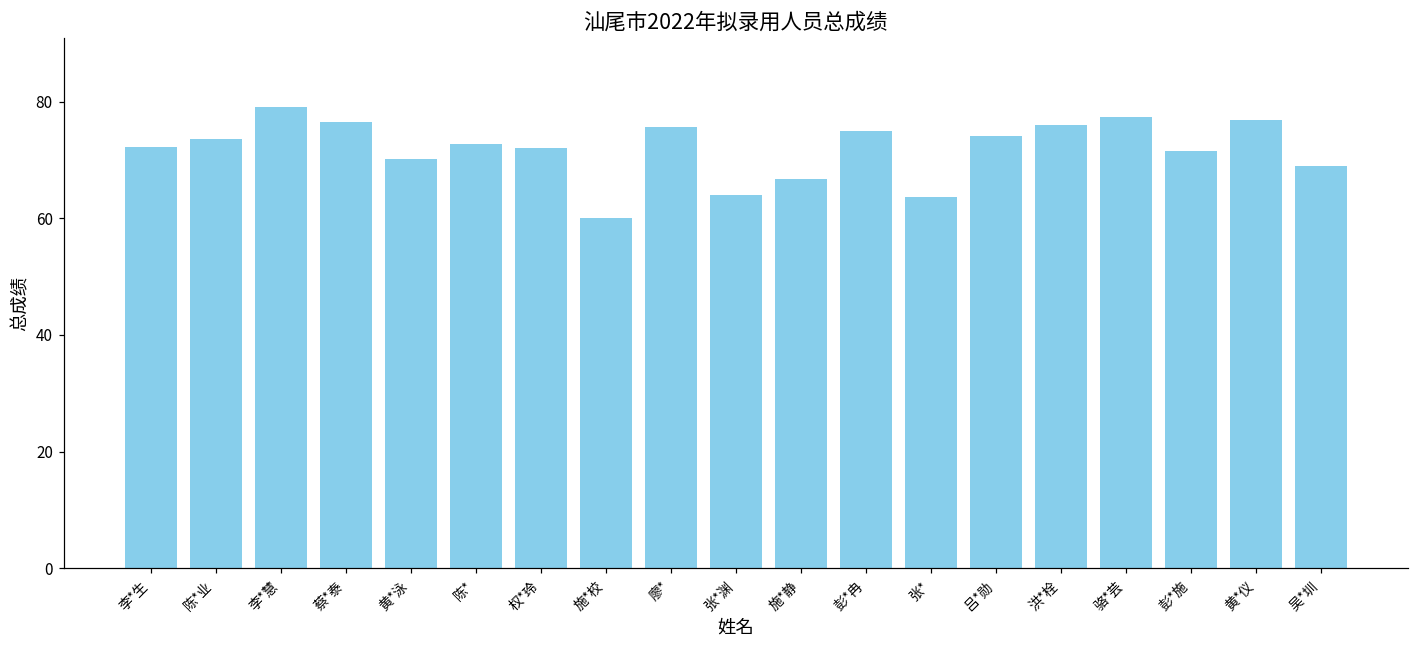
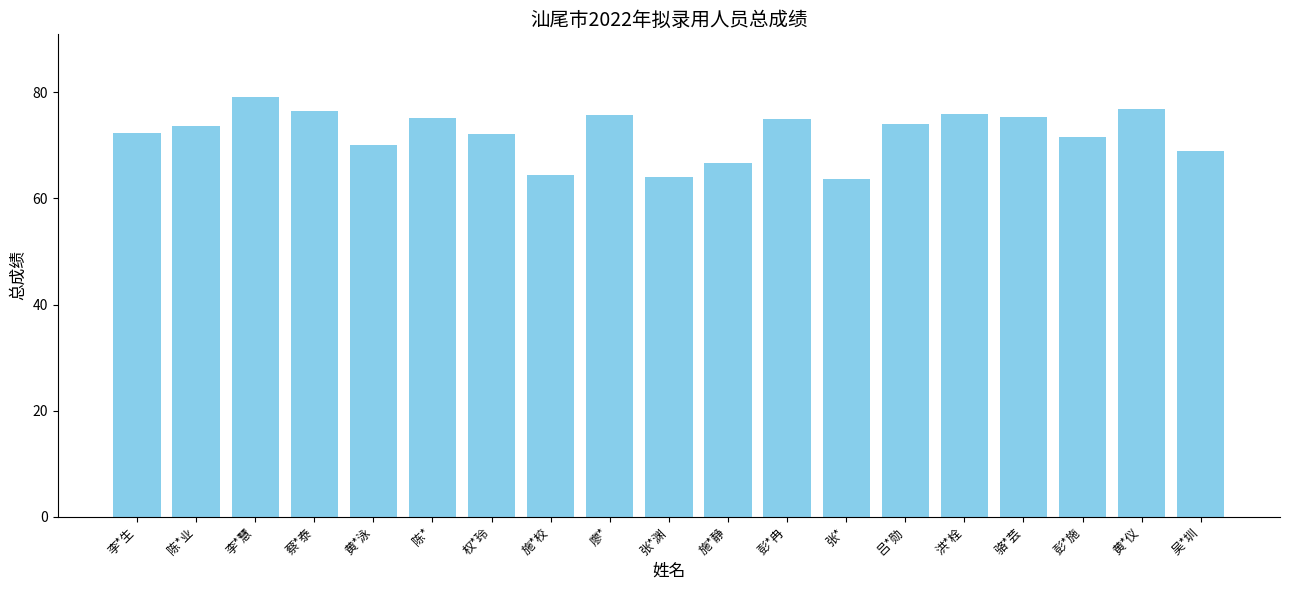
陈*: 73 -> 75
施*校: 60 -> 64
骆*芸: 77 -> 75
